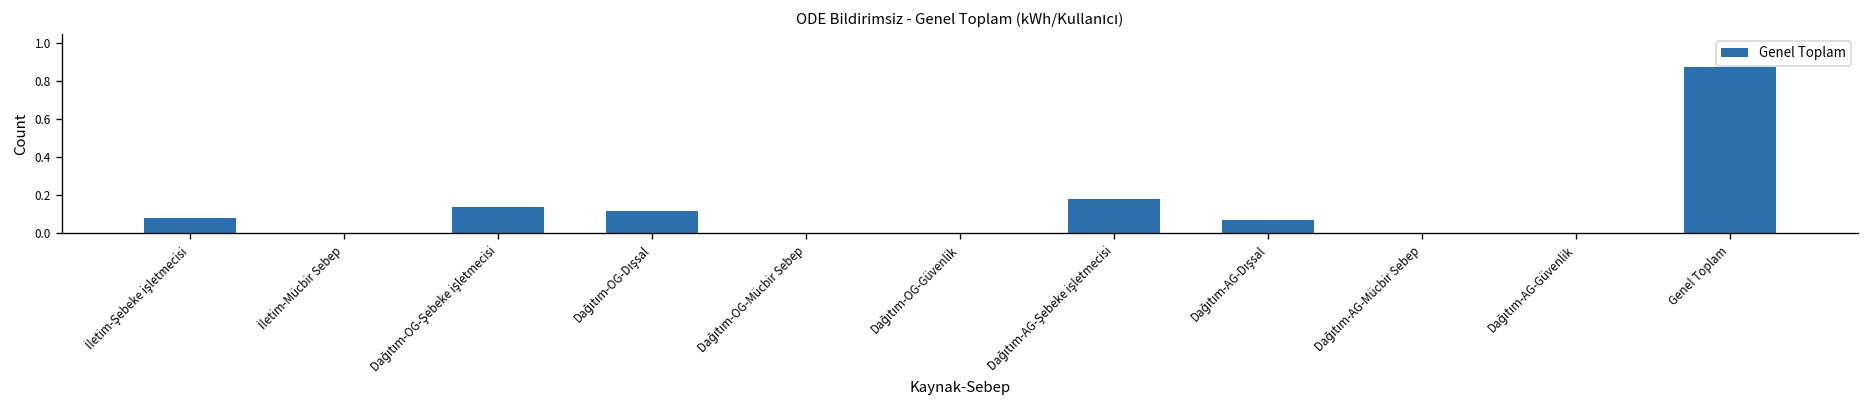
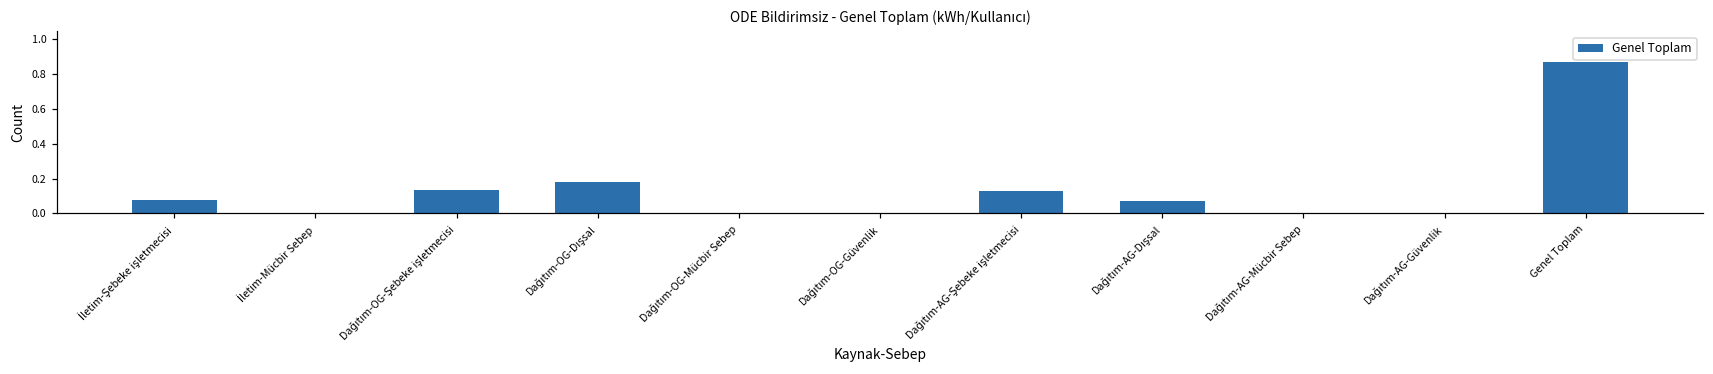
Dağıtım-OG-Dışsal: 0.12 -> 0.18
Dağıtım-AG-Şebeke işletmecisi: 0.18 -> 0.13
